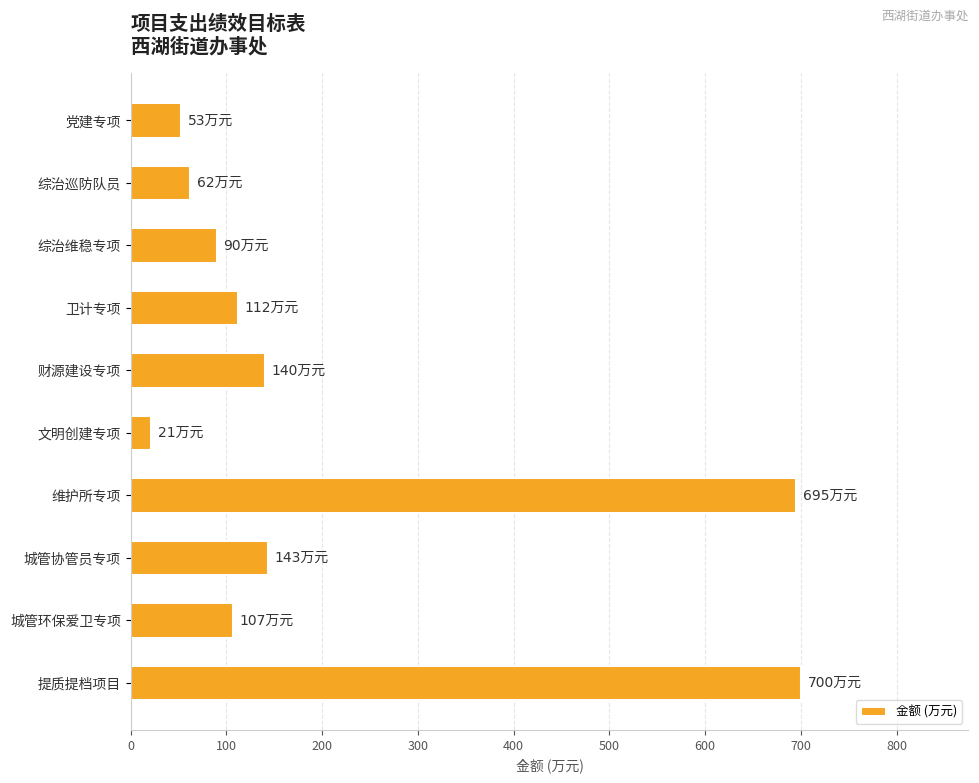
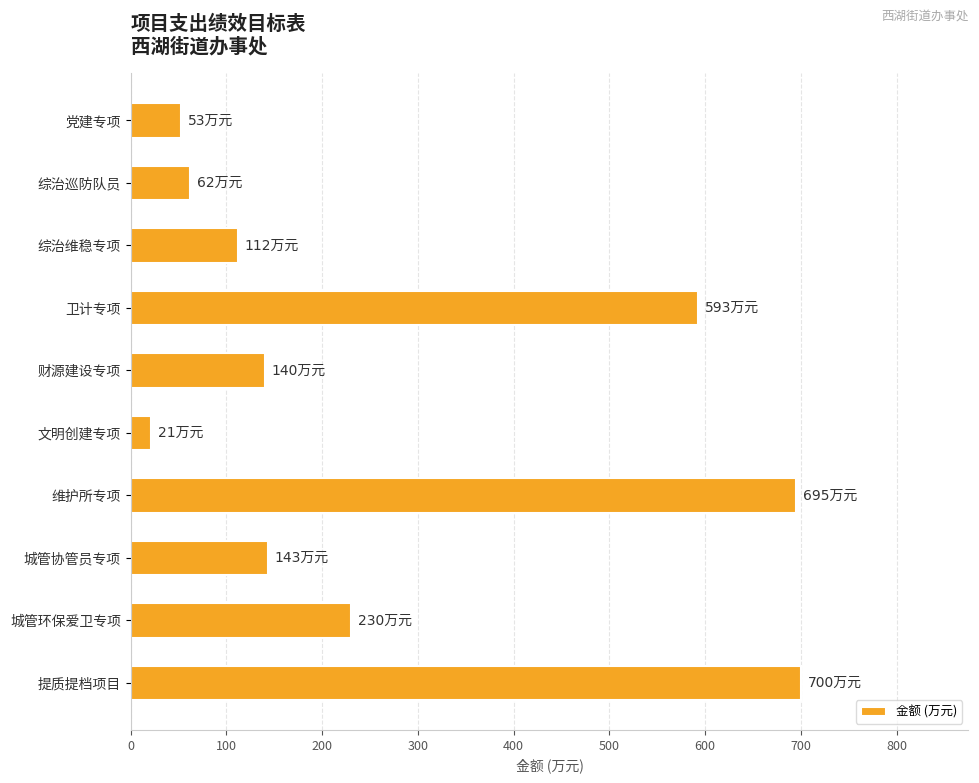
综治维稳专项: 90 -> 112
卫计专项: 112 -> 593
城管环保爱卫专项: 107 -> 230
